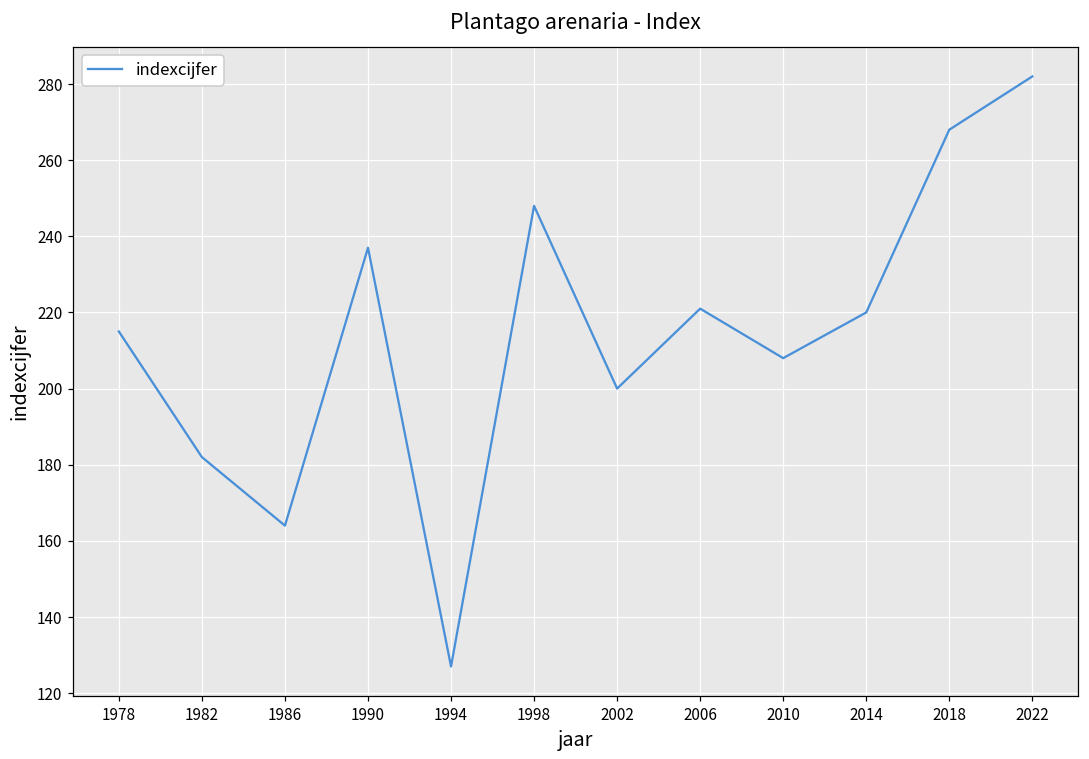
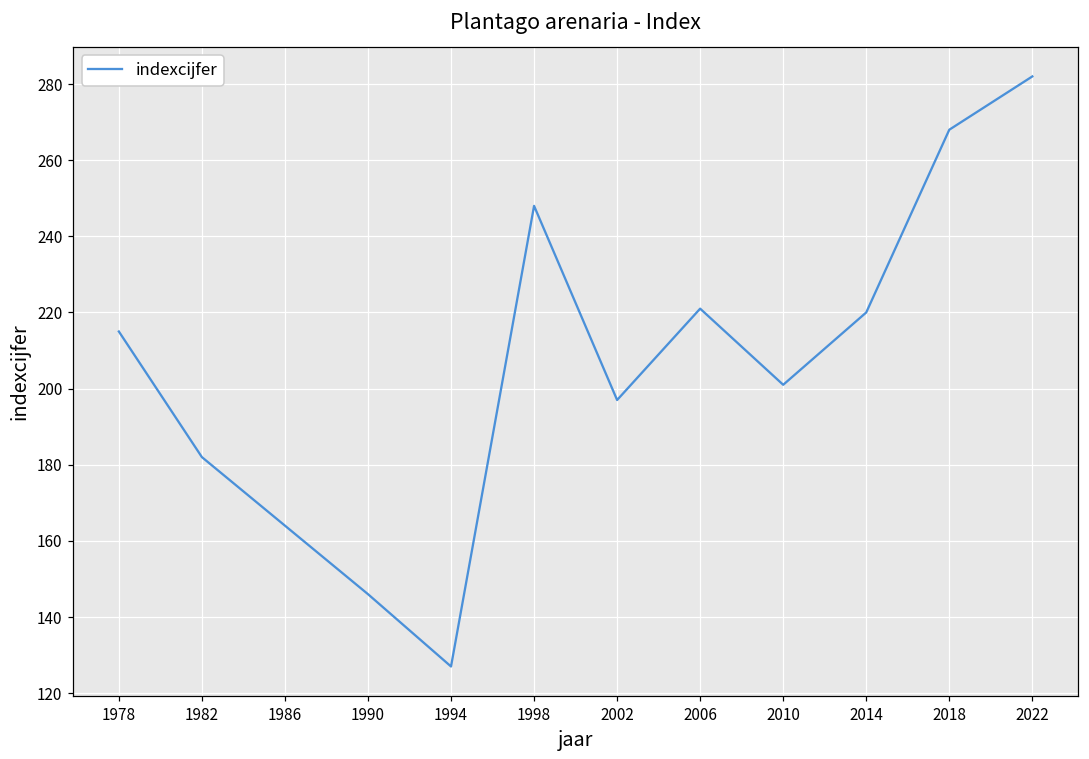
1990: 237 -> 146
2002: 200 -> 197
2010: 208 -> 201
